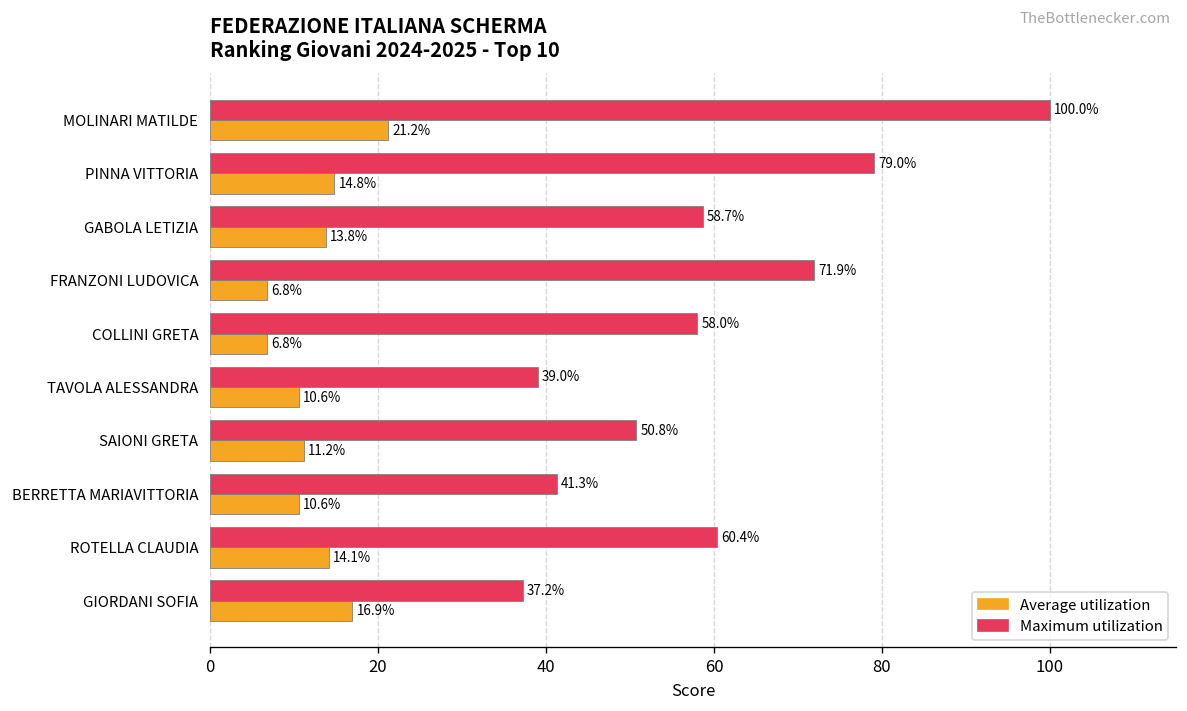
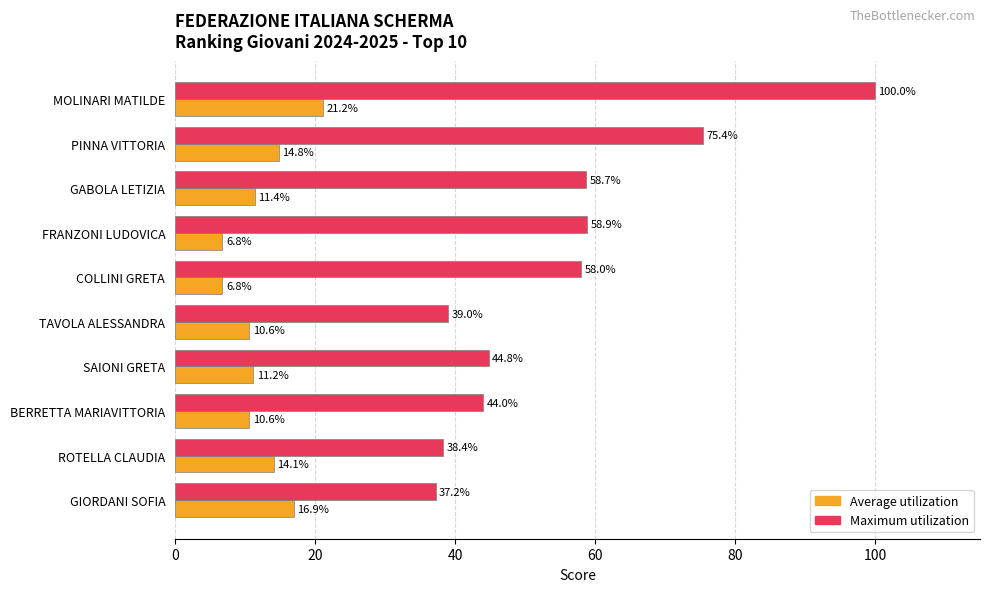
Maximum utilization, PINNA VITTORIA: 79.0% -> 75.4%
Average utilization, GABOLA LETIZIA: 13.8% -> 11.4%
Maximum utilization, FRANZONI LUDOVICA: 71.9% -> 58.9%
Maximum utilization, SAIONI GRETA: 50.8% -> 44.8%
Maximum utilization, BERRETTA MARIAVITTORIA: 41.3% -> 44.0%
Maximum utilization, ROTELLA CLAUDIA: 60.4% -> 38.4%
